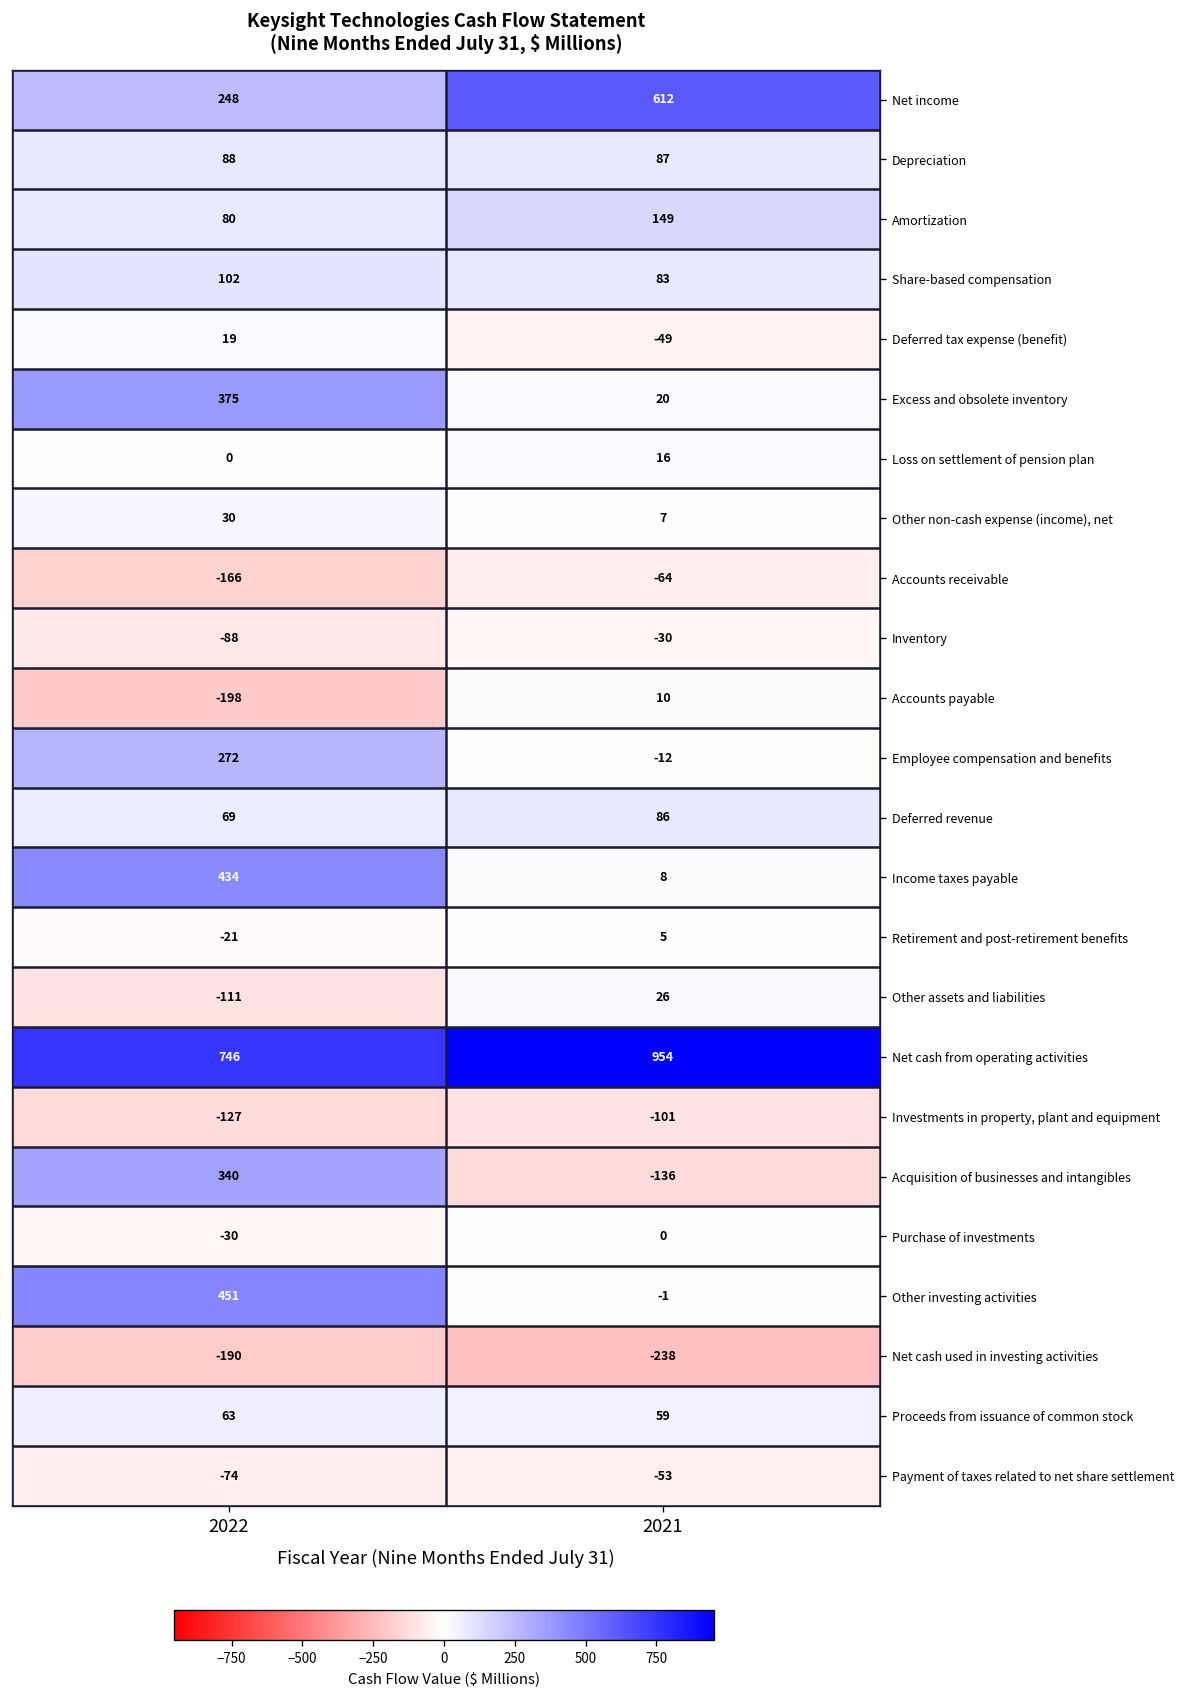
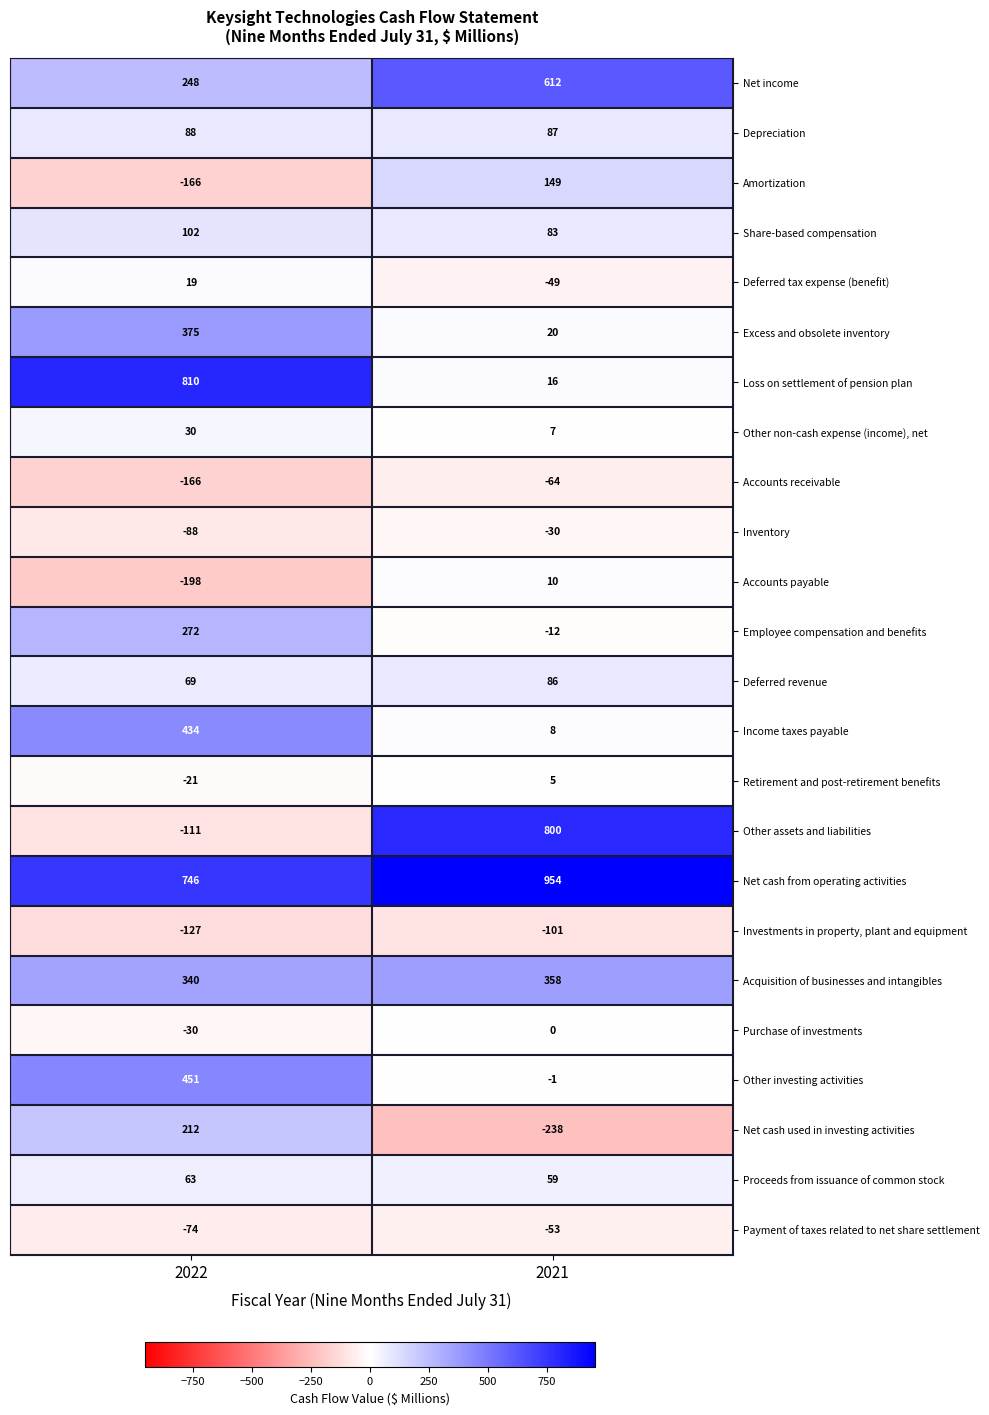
Amortization, 2022: 80 -> -166
Loss on settlement of pension plan, 2022: 0 -> 810
Other assets and liabilities, 2021: 26 -> 800
Acquisition of businesses and intangibles, 2021: -136 -> 358
Net cash used in investing activities, 2022: -190 -> 212
